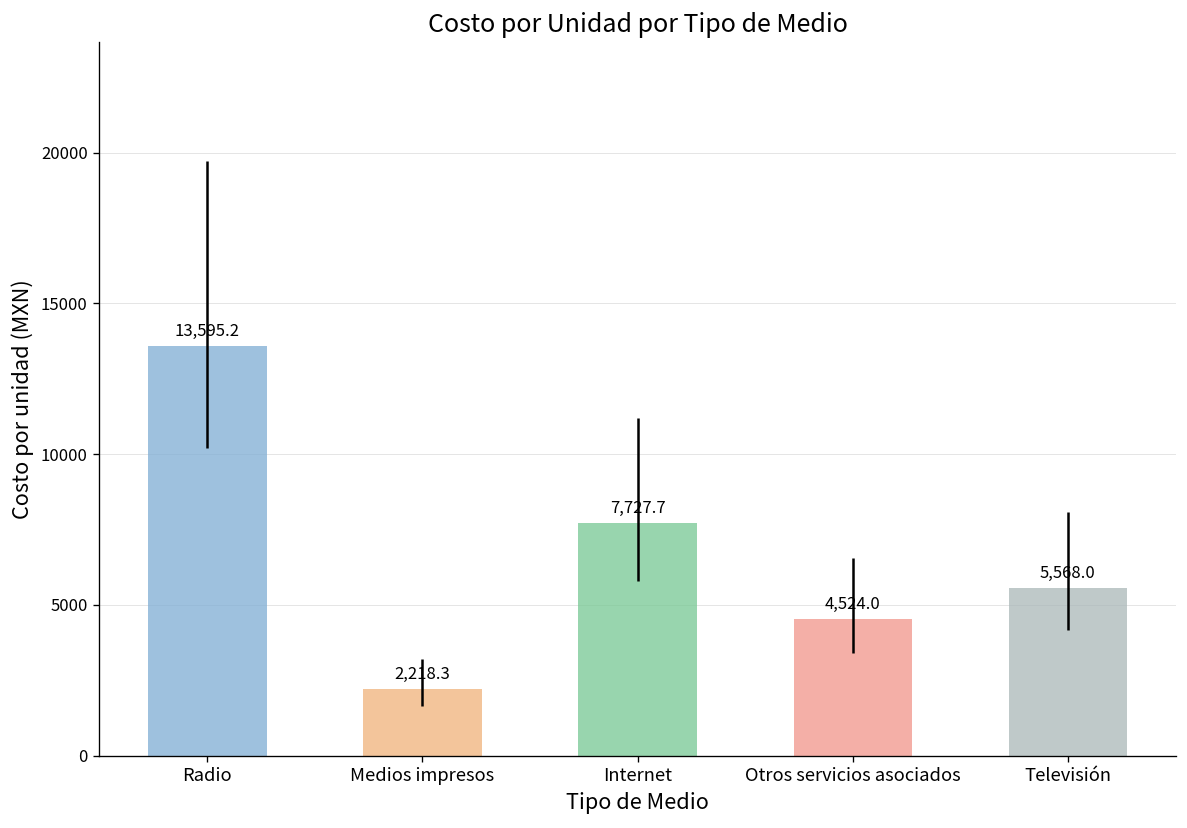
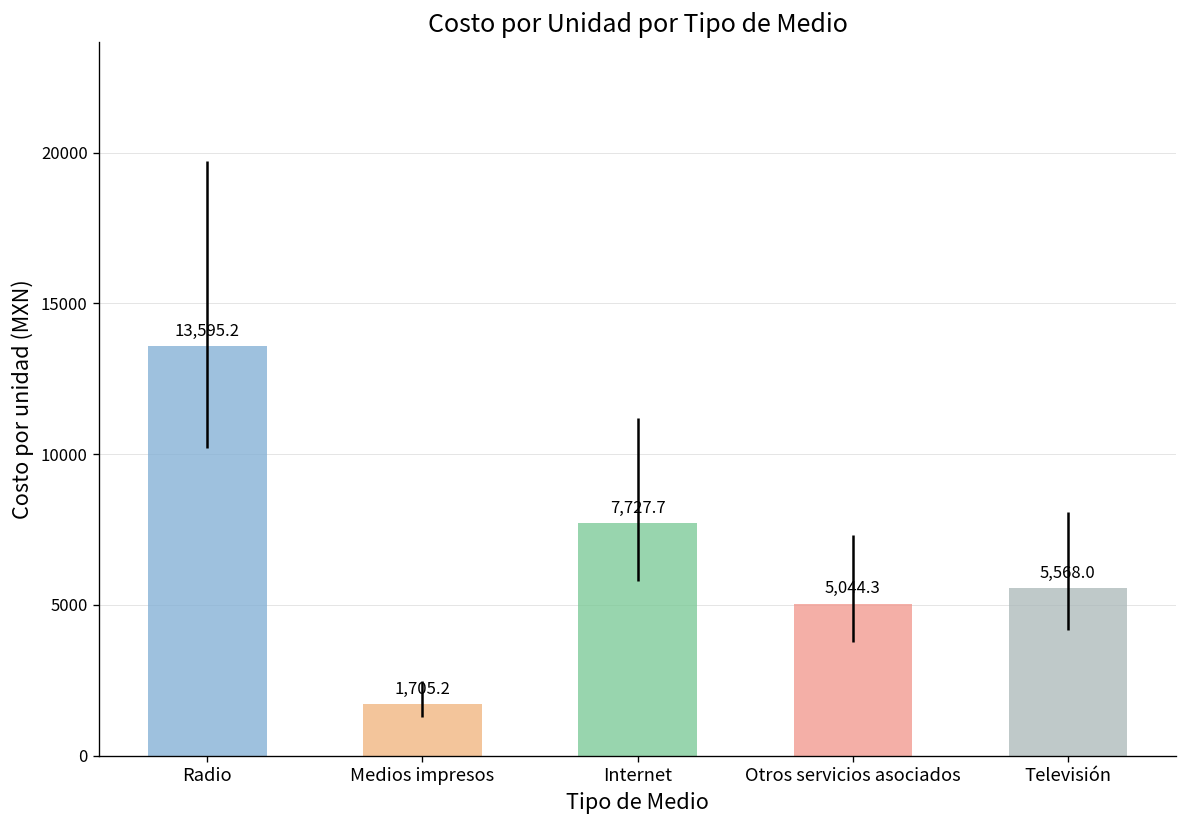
Medios impresos: 2,218.3 -> 1,705.2
Otros servicios asociados: 4,524.0 -> 5,044.3
